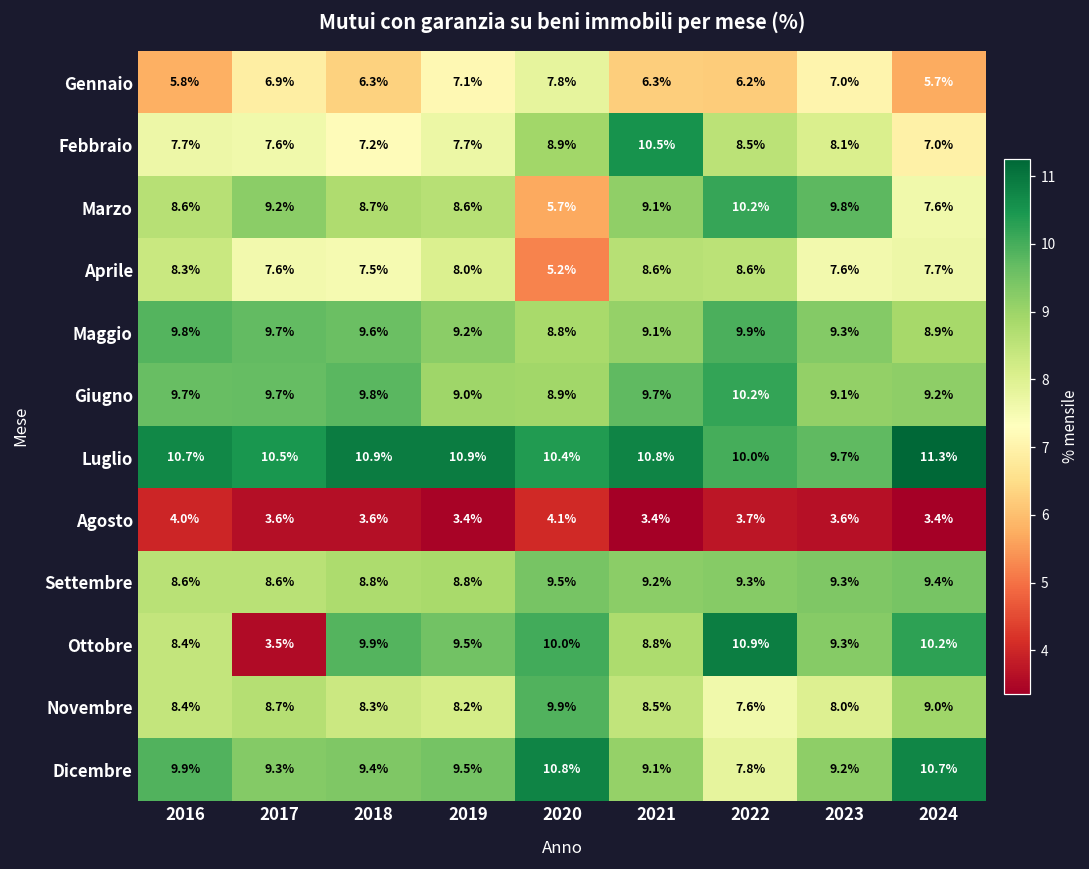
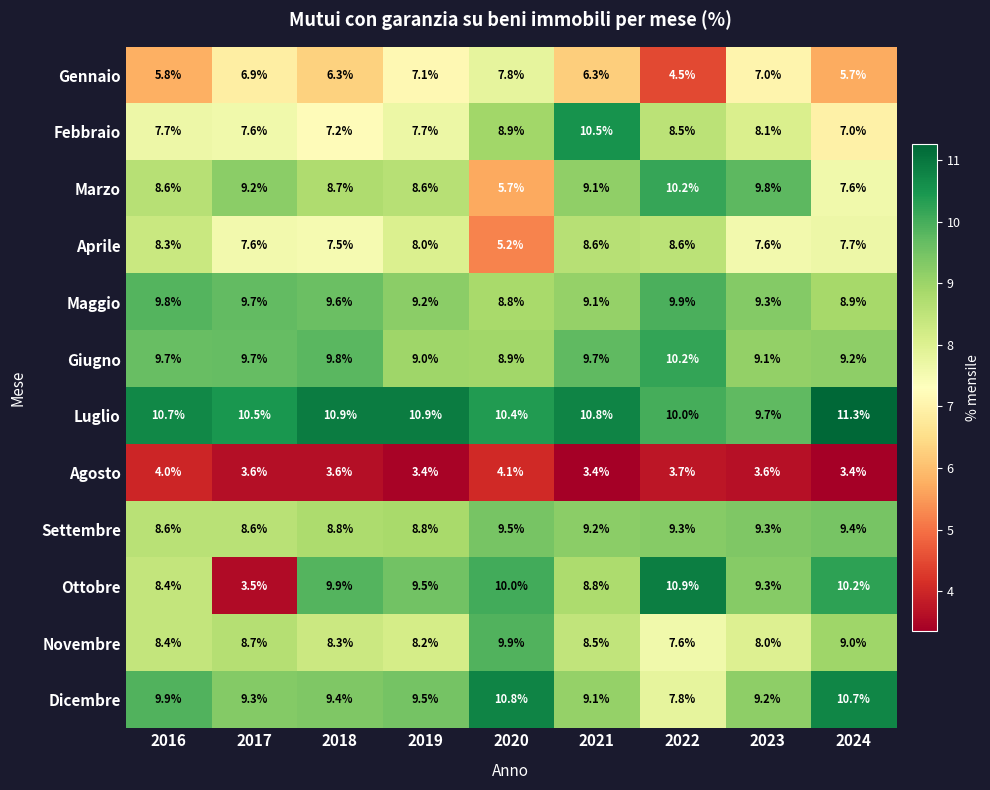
Gennaio, 2022: 6.2% -> 4.5%
